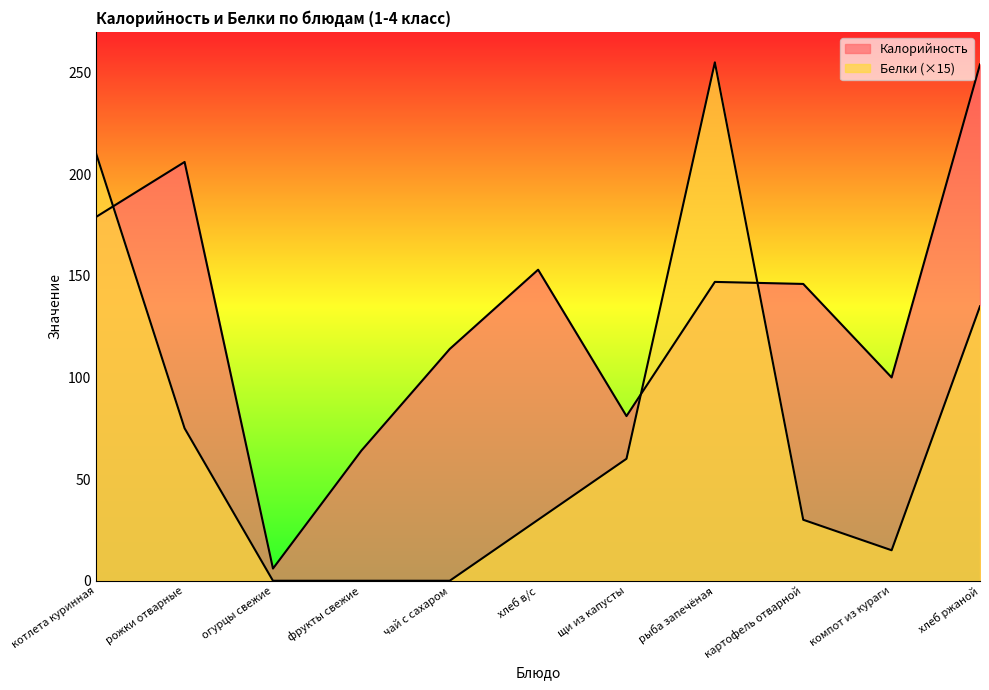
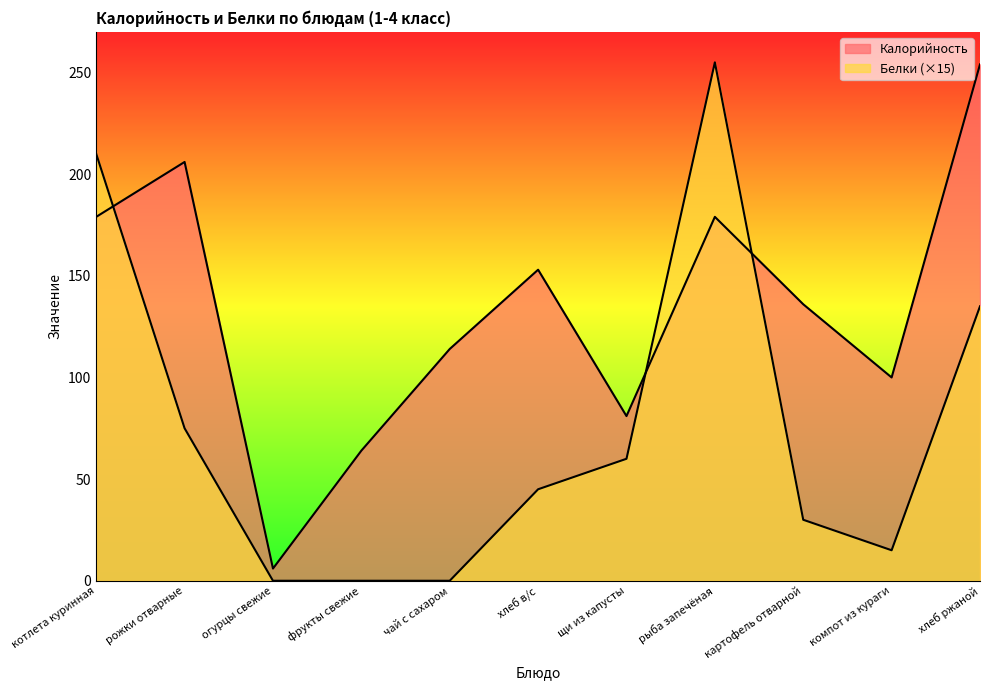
Белки (×15), хлеб в/с: 30 -> 45
Калорийность, рыба запечёная: 147 -> 179
Калорийность, картофель отварной: 146 -> 136
